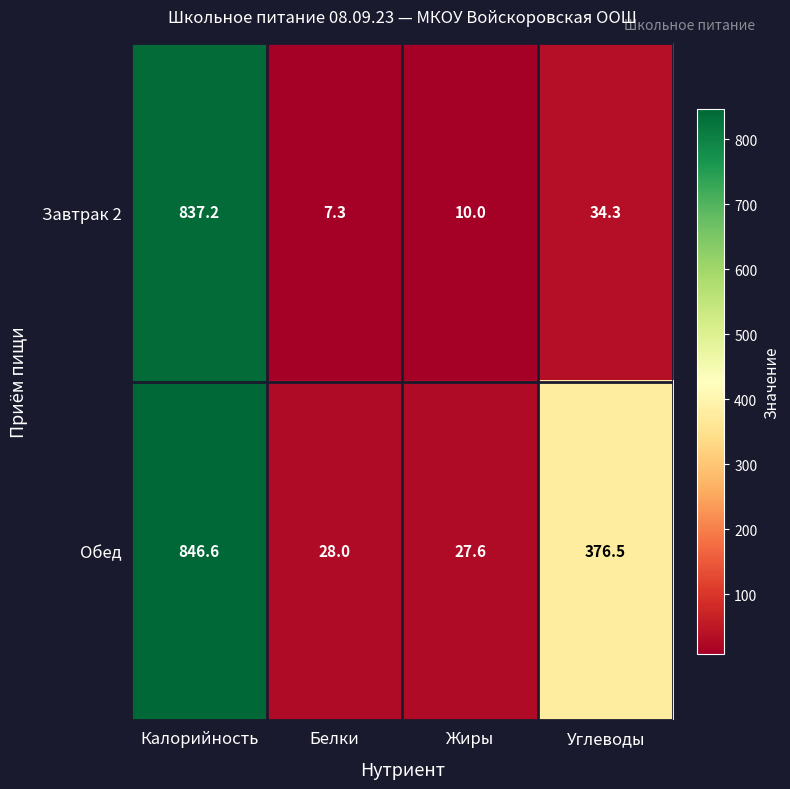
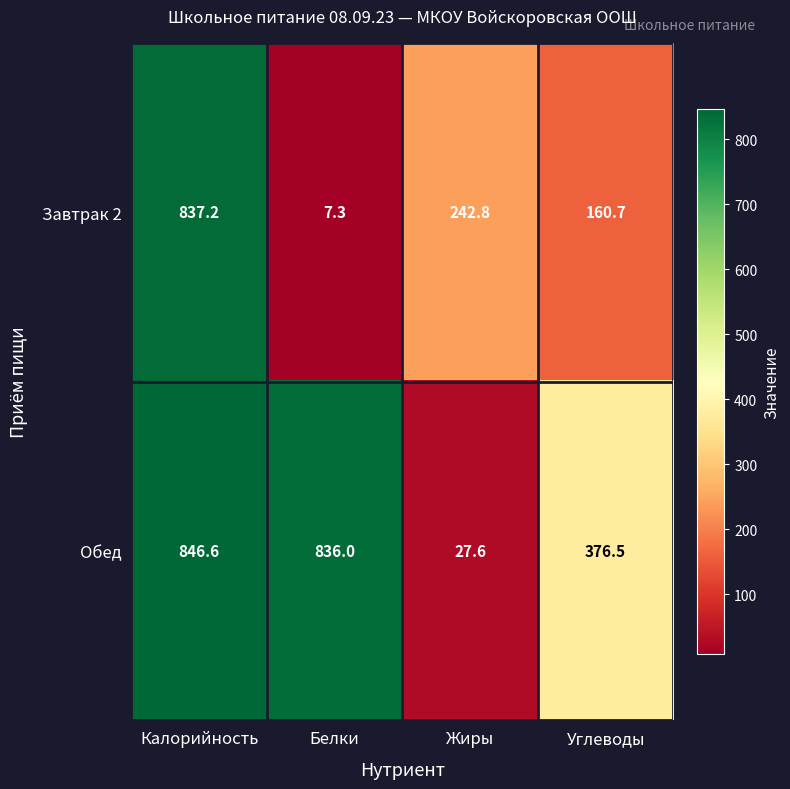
Завтрак 2, Жиры: 10.0 -> 242.8
Завтрак 2, Углеводы: 34.3 -> 160.7
Обед, Белки: 28.0 -> 836.0
